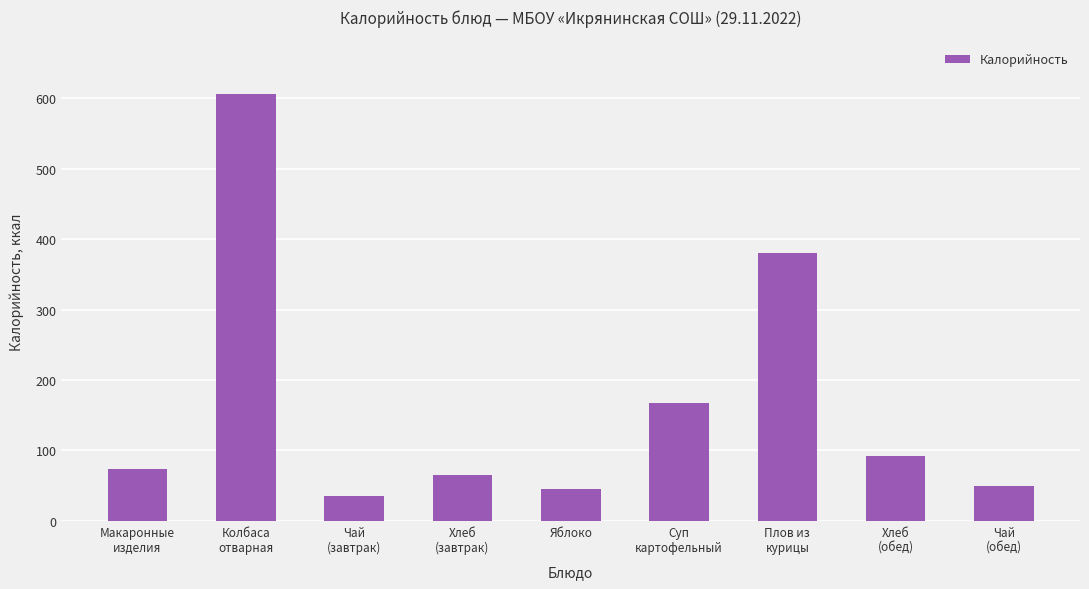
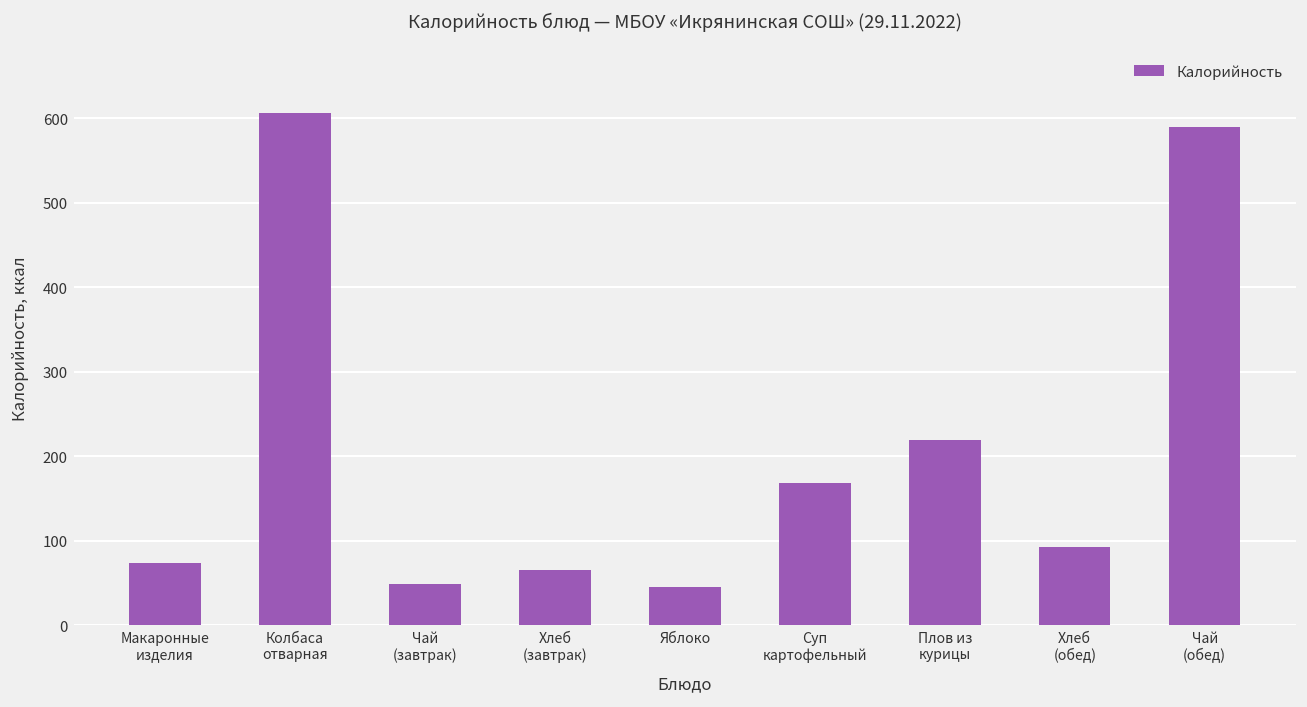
Чай (завтрак): 30 -> 50
Плов из курицы: 380 -> 220
Чай (обед): 50 -> 590
